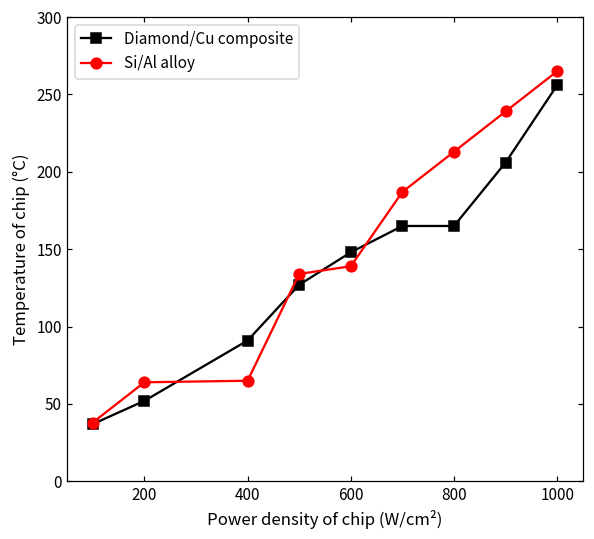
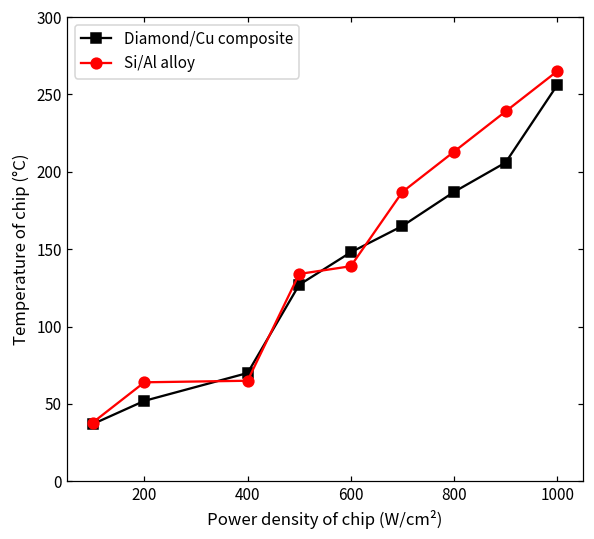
Diamond/Cu composite, 400: 91 -> 70
Diamond/Cu composite, 800: 165 -> 187
